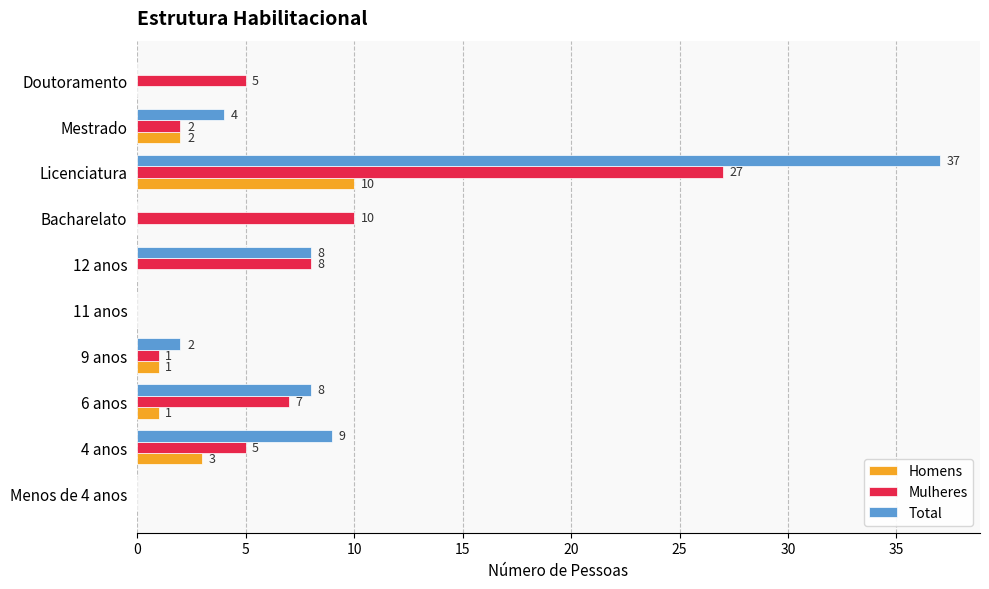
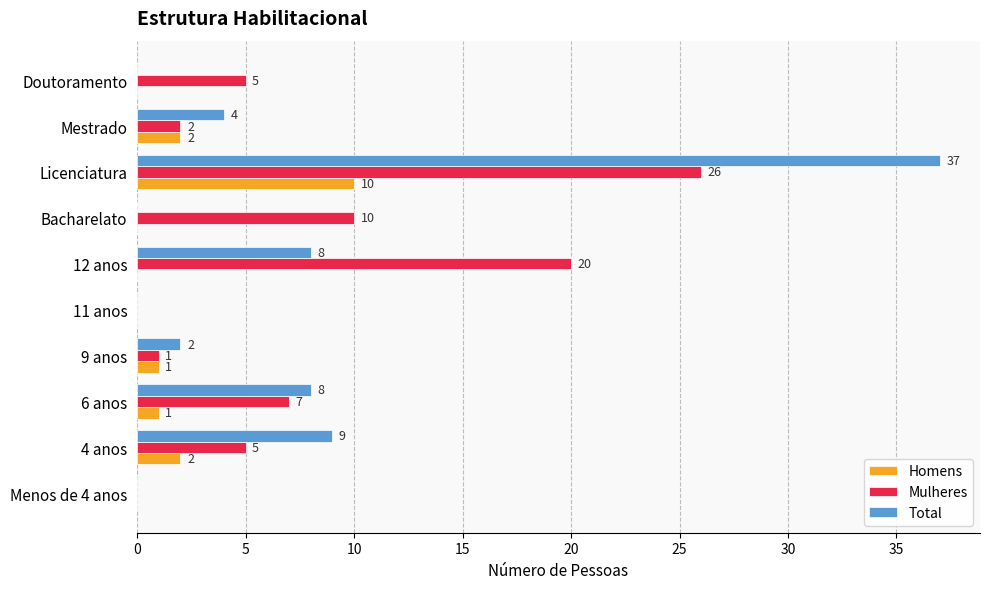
Mulheres, Licenciatura: 27 -> 26
Mulheres, 12 anos: 8 -> 20
Homens, 4 anos: 3 -> 2
